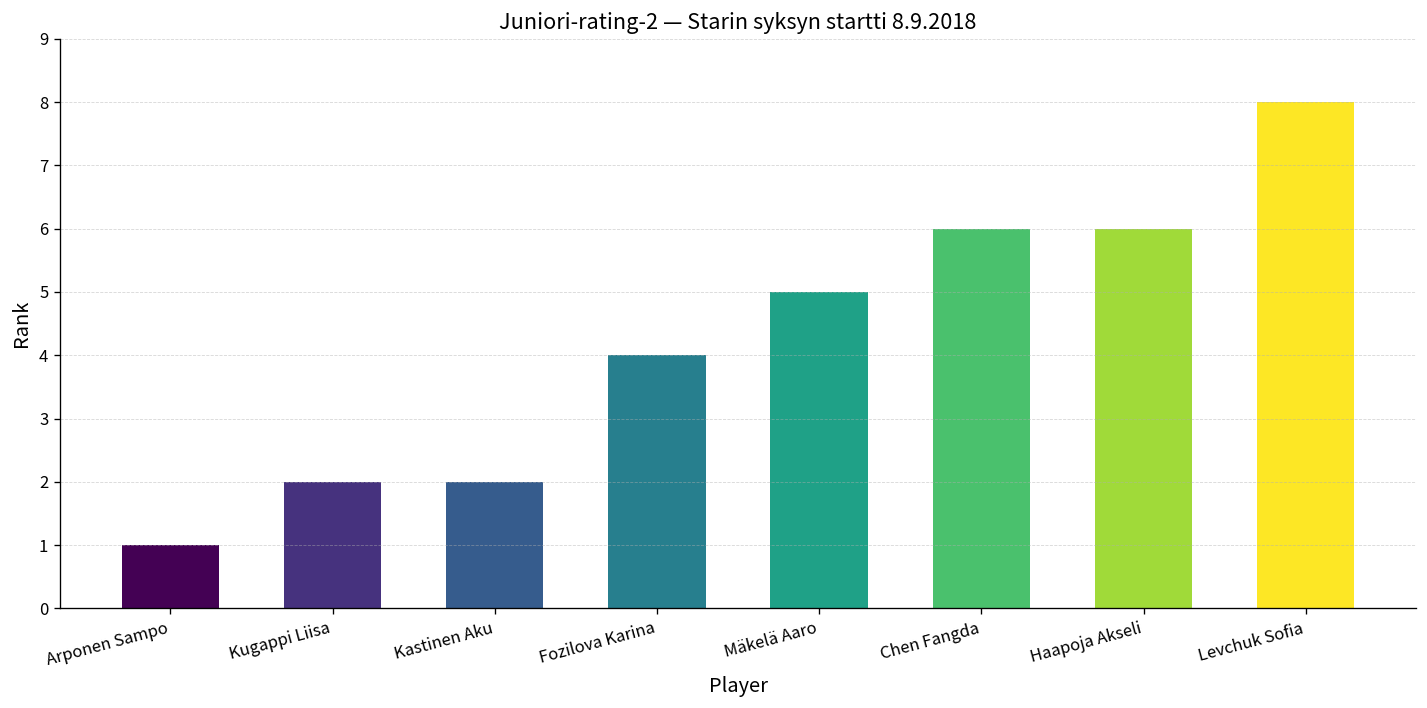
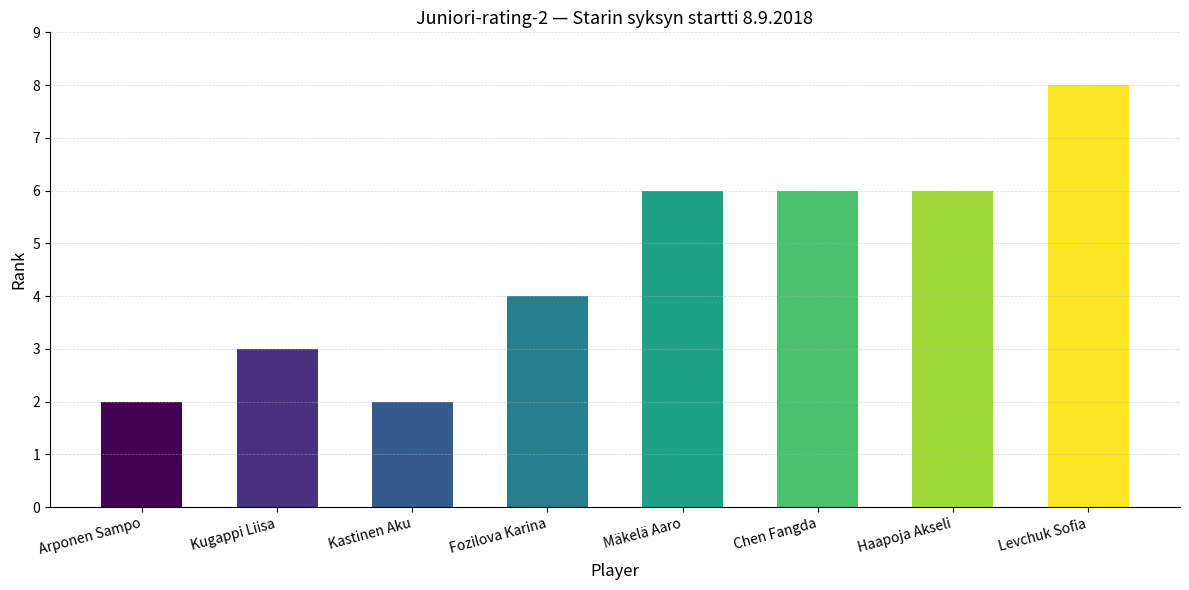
Arponen Sampo: 1 -> 2
Kugappi Liisa: 2 -> 3
Mäkelä Aaro: 5 -> 6
